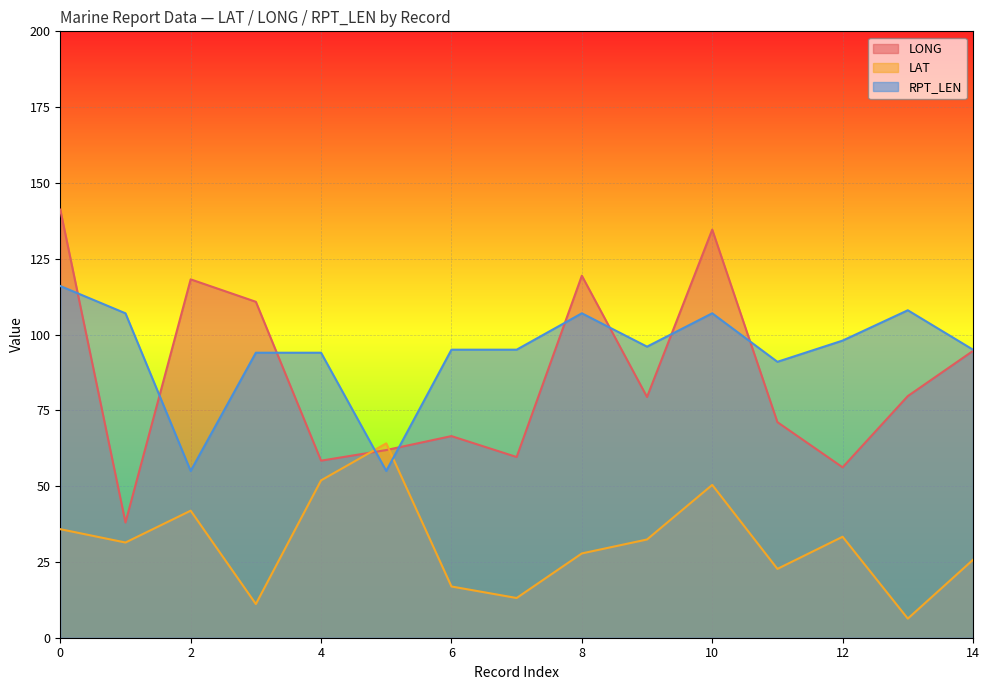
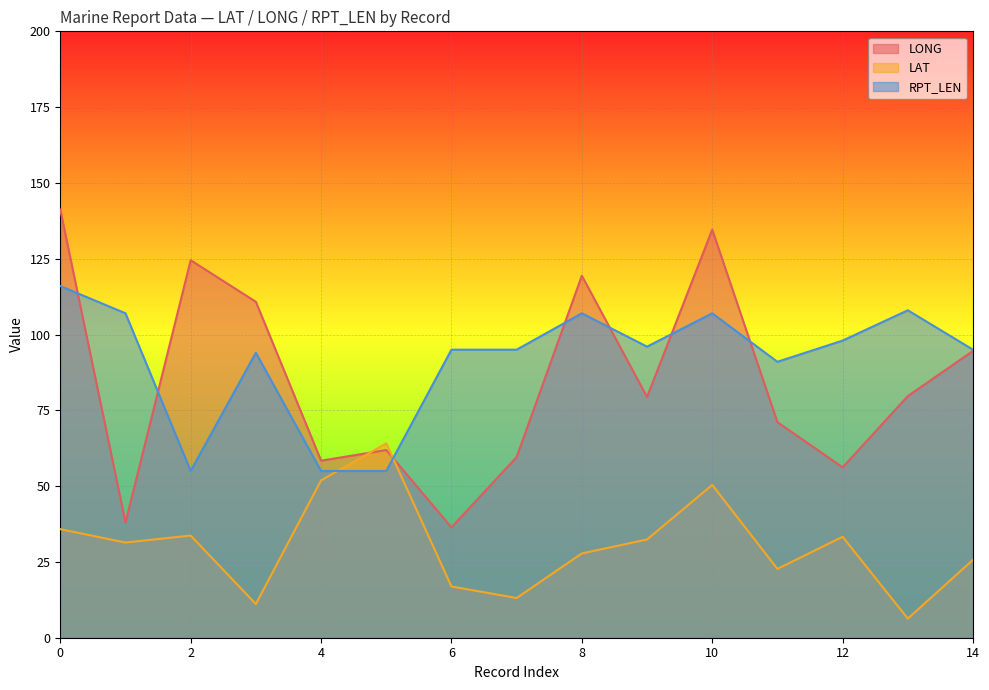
LONG, 2: 118 -> 125
LAT, 2: 42 -> 34
RPT_LEN, 4: 94 -> 55
LONG, 6: 67 -> 36
